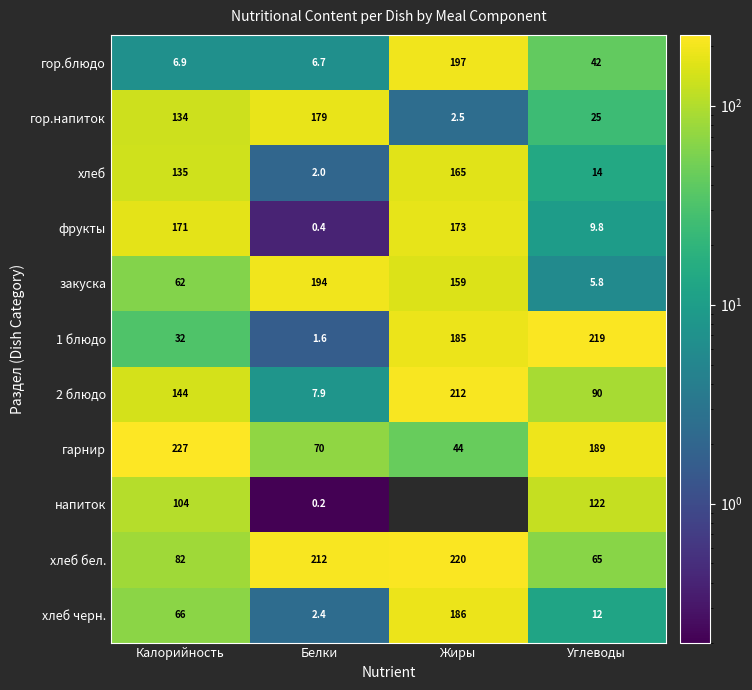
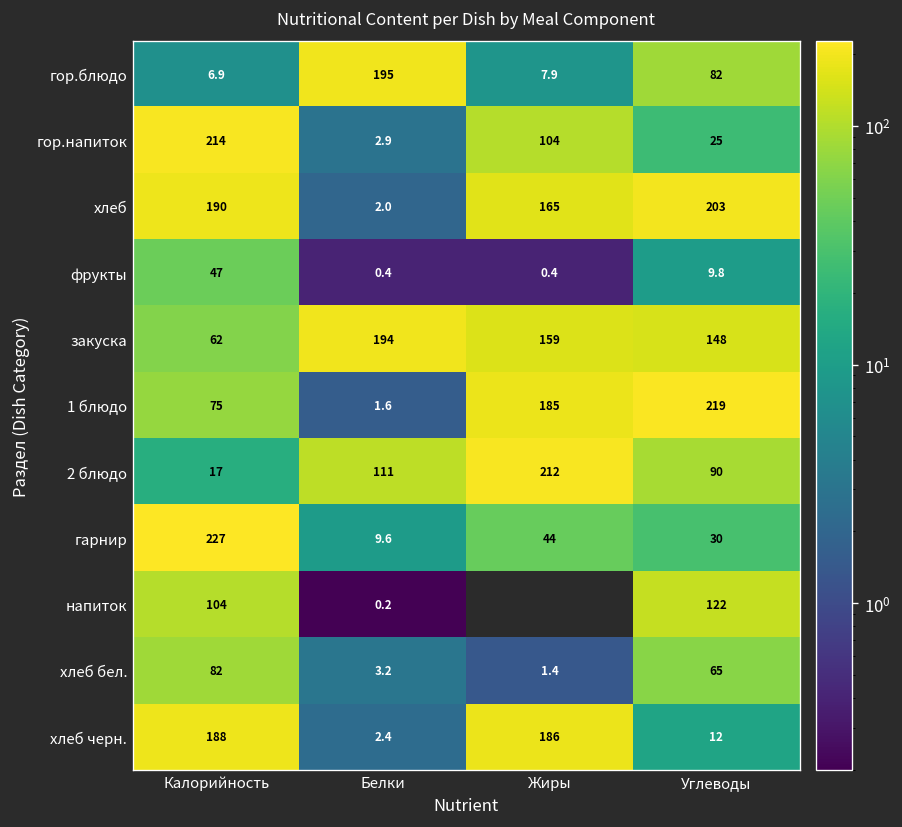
гор.блюдо, Белки: 6.7 -> 195
гор.блюдо, Жиры: 197 -> 7.9
гор.блюдо, Углеводы: 42 -> 82
гор.напиток, Калорийность: 134 -> 214
гор.напиток, Белки: 179 -> 2.9
гор.напиток, Жиры: 2.5 -> 104
хлеб, Калорийность: 135 -> 190
хлеб, Углеводы: 14 -> 203
фрукты, Калорийность: 171 -> 47
фрукты, Жиры: 173 -> 0.4
закуска, Углеводы: 5.8 -> 148
1 блюдо, Калорийность: 32 -> 75
2 блюдо, Калорийность: 144 -> 17
2 блюдо, Белки: 7.9 -> 111
гарнир, Белки: 70 -> 9.6
гарнир, Углеводы: 189 -> 30
хлеб бел., Белки: 212 -> 3.2
хлеб бел., Жиры: 220 -> 1.4
хлеб черн., Калорийность: 66 -> 188
